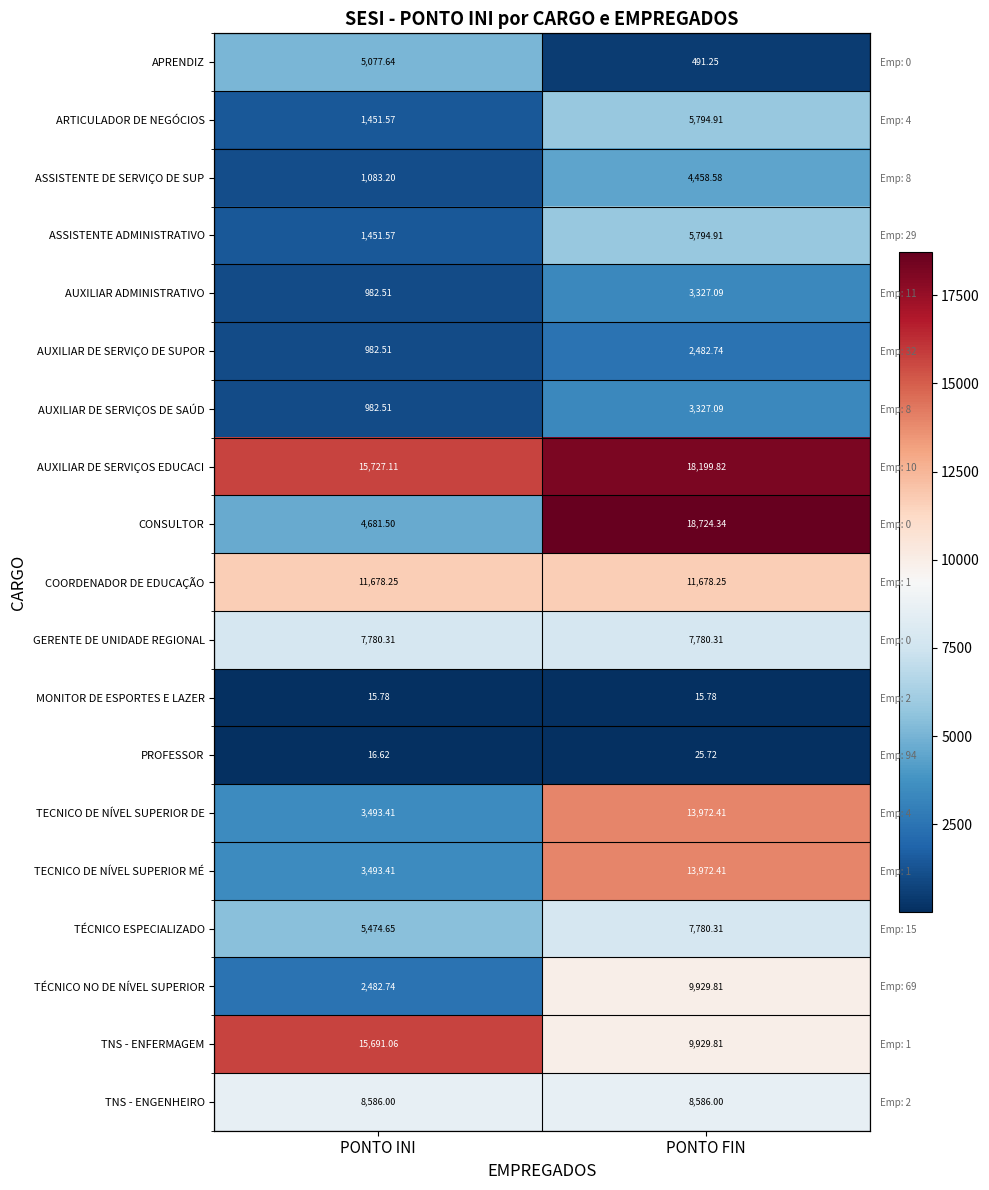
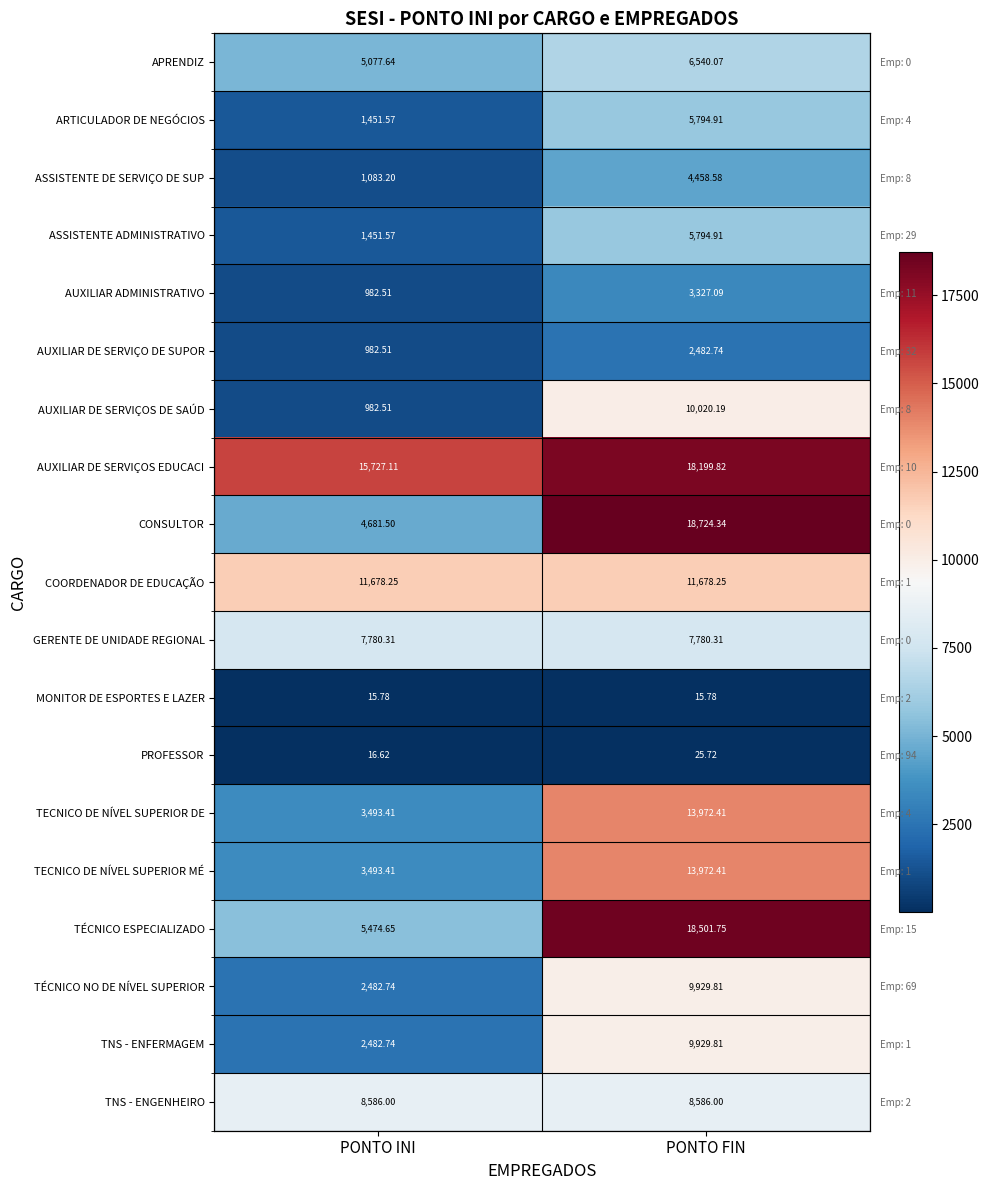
APRENDIZ, PONTO FIN: 491.25 -> 6,540.07
AUXILIAR DE SERVIÇOS DE SAÚD, PONTO FIN: 3,327.09 -> 10,020.19
TÉCNICO ESPECIALIZADO, PONTO FIN: 7,780.31 -> 18,501.75
TNS - ENFERMAGEM, PONTO INI: 15,691.06 -> 2,482.74
